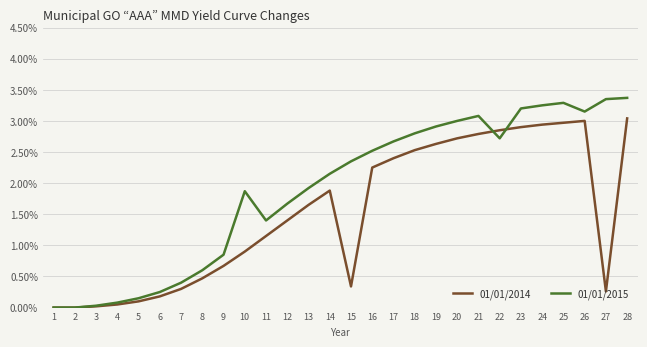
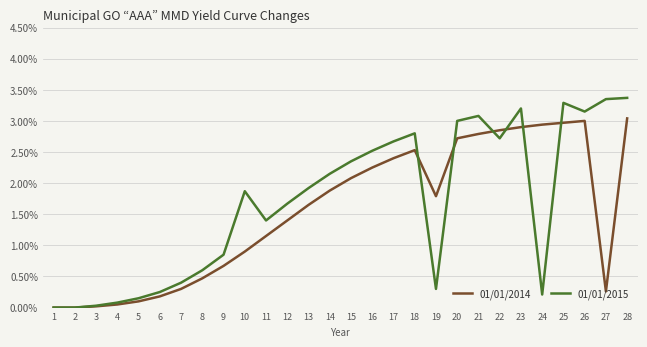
01/01/2014, 15: 0.3% -> 2.1%
01/01/2014, 19: 2.6% -> 1.8%
01/01/2015, 19: 2.9% -> 0.3%
01/01/2015, 24: 3.3% -> 0.2%
